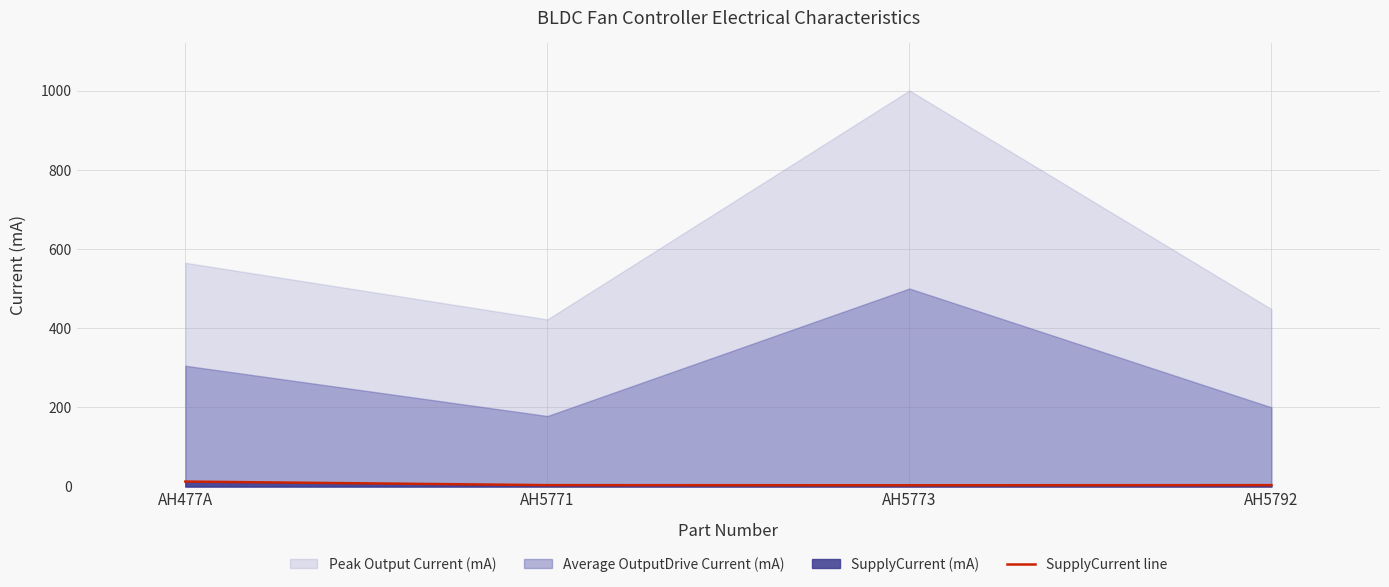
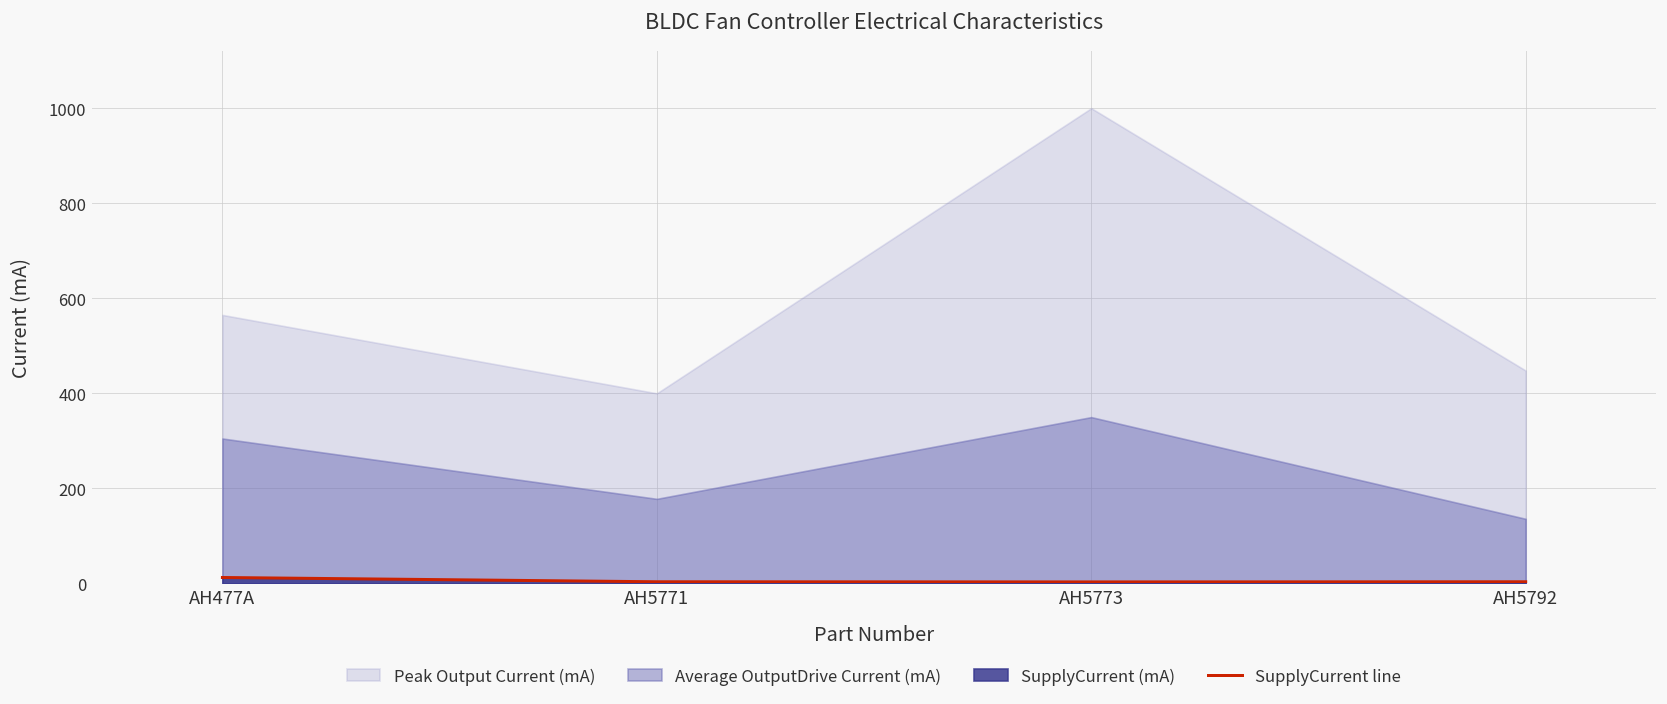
Peak Output Current (mA), AH5771: 420 -> 400
Average OutputDrive Current (mA), AH5773: 500 -> 350
Average OutputDrive Current (mA), AH5792: 200 -> 140
